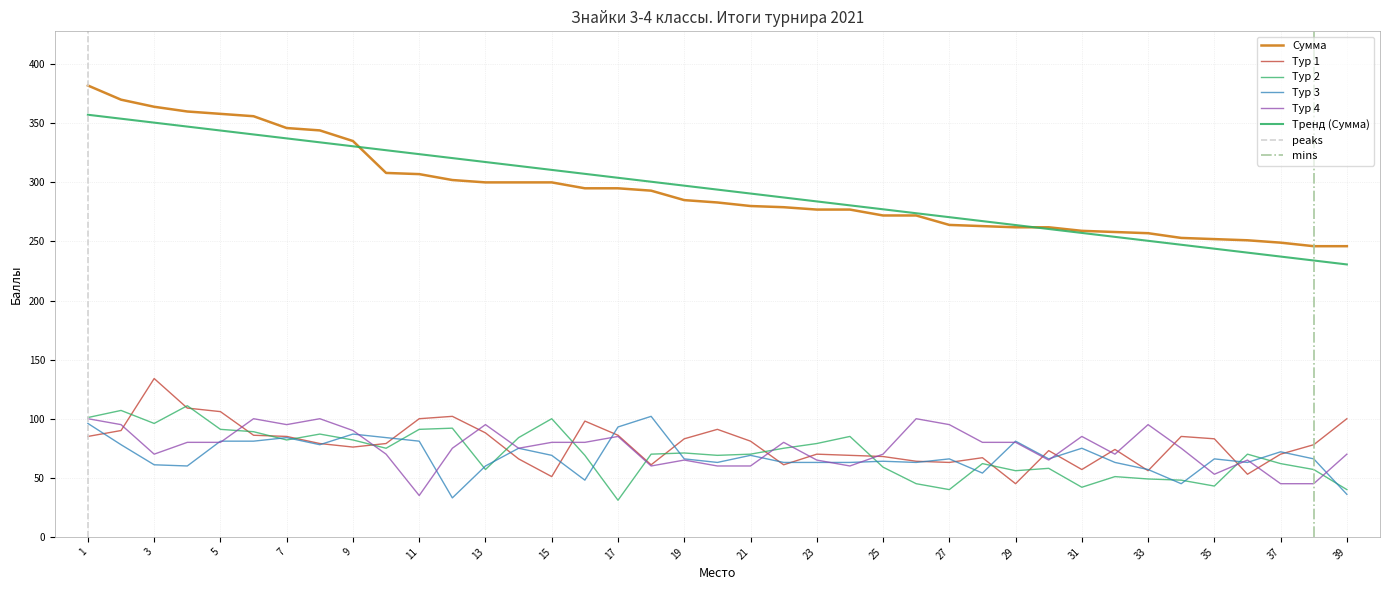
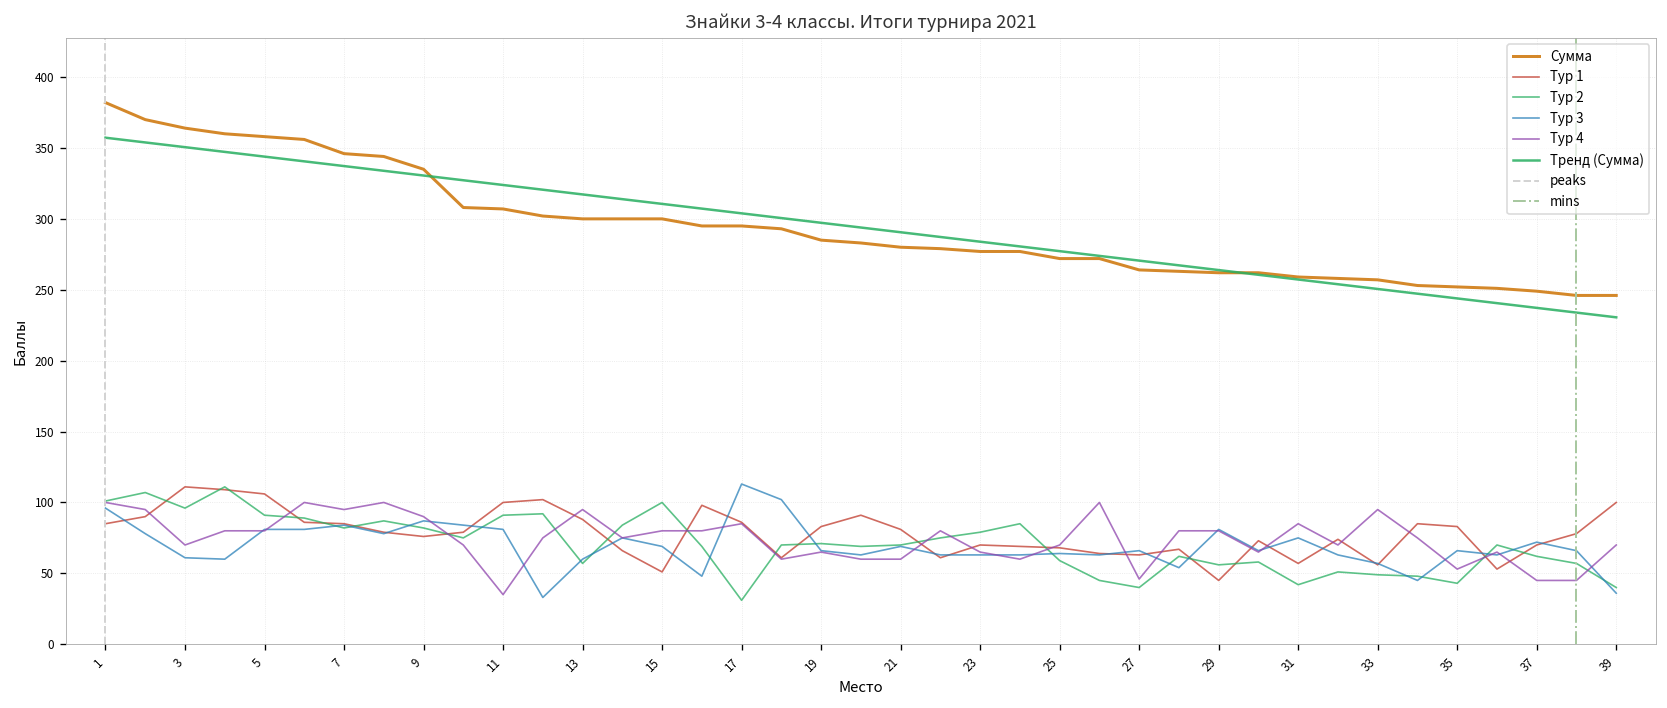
Тур 1, 3: 134 -> 111
Тур 3, 17: 93 -> 113
Тур 4, 27: 95 -> 46
